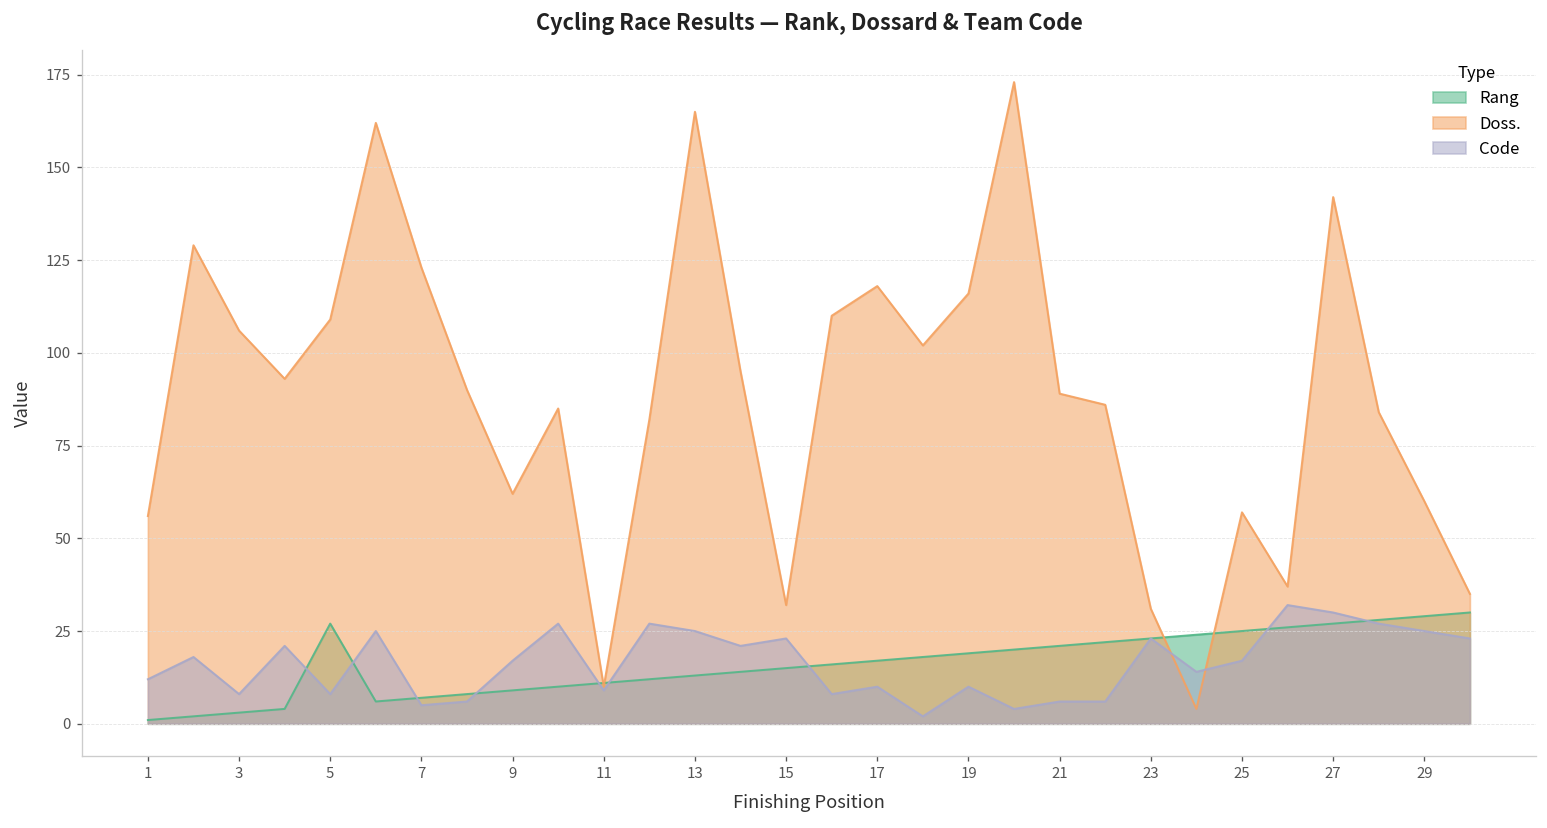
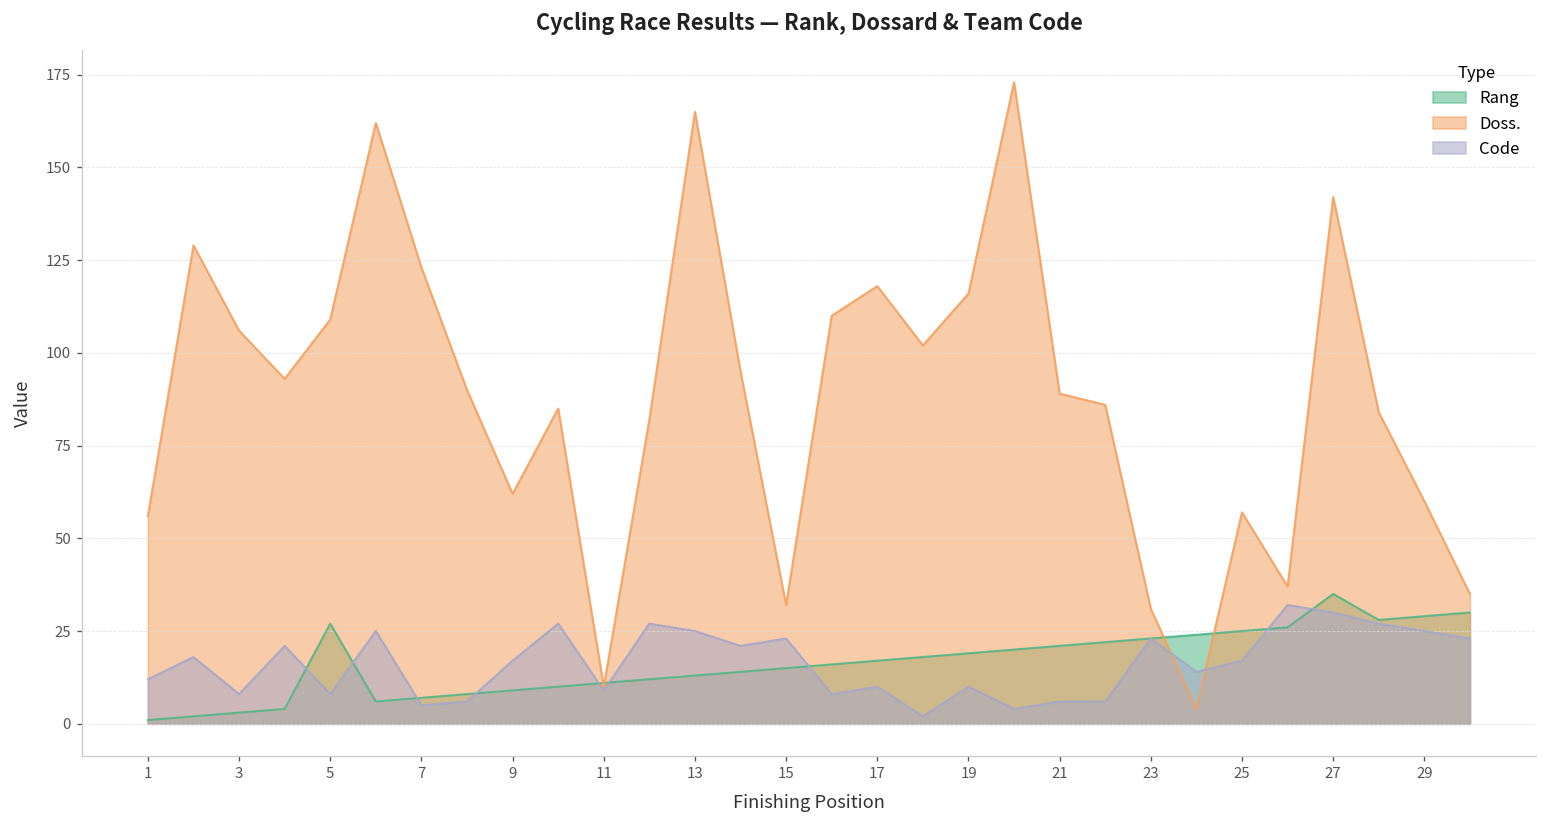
Rang, 27: 27 -> 35
